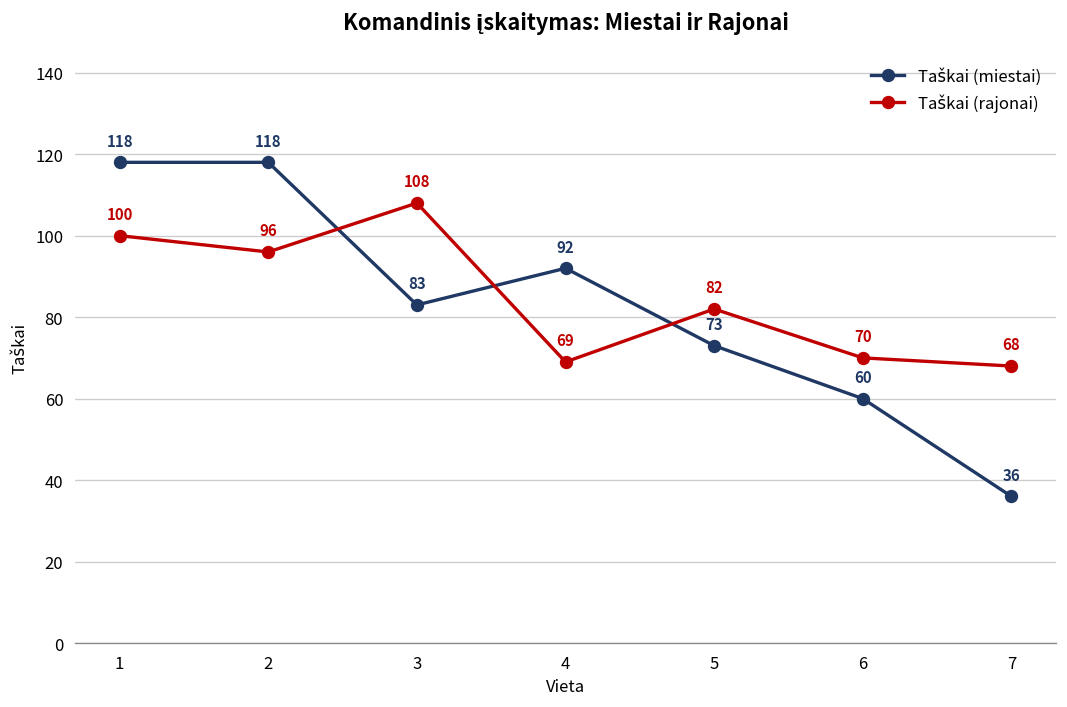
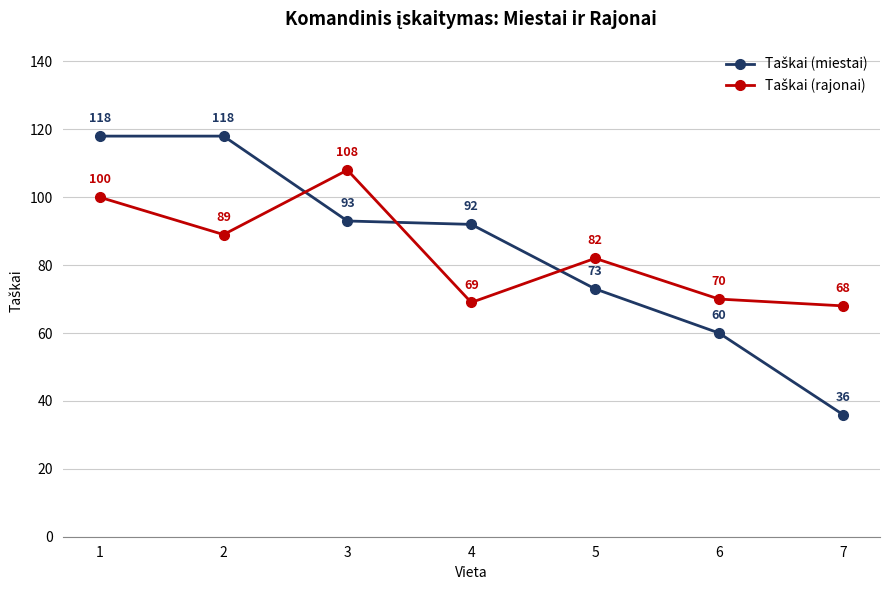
Taškai (rajonai), 2: 96 -> 89
Taškai (miestai), 3: 83 -> 93
